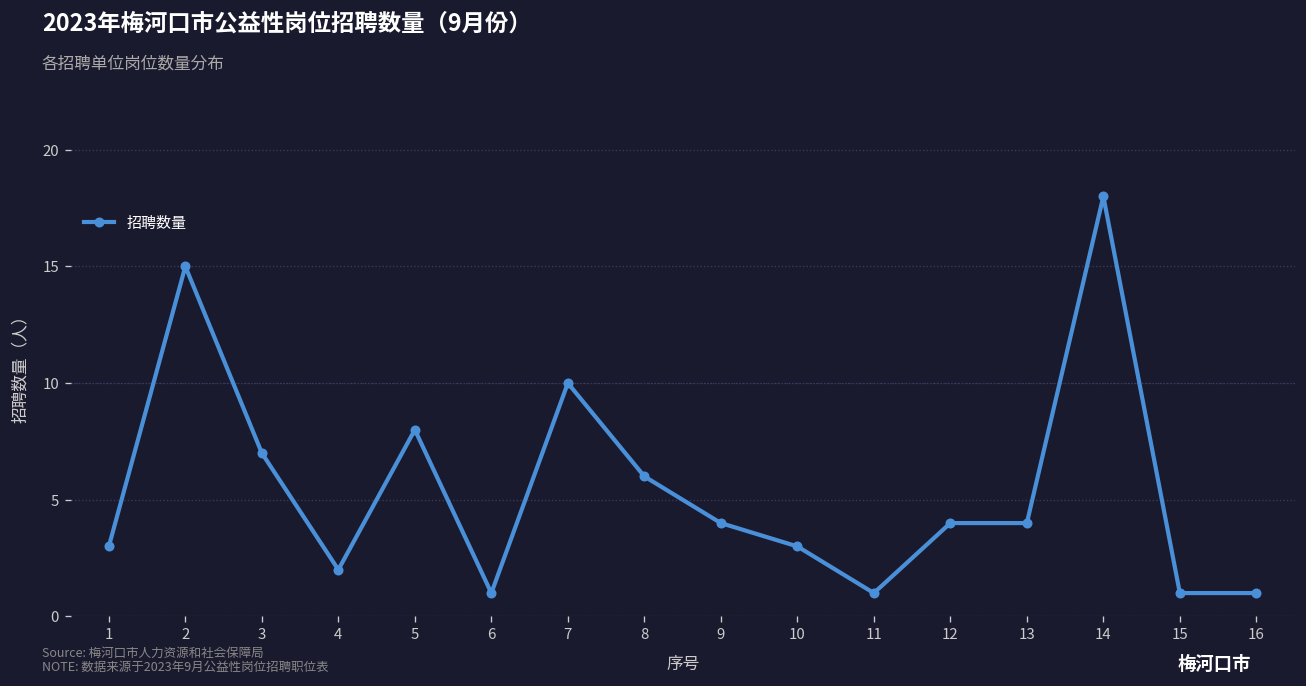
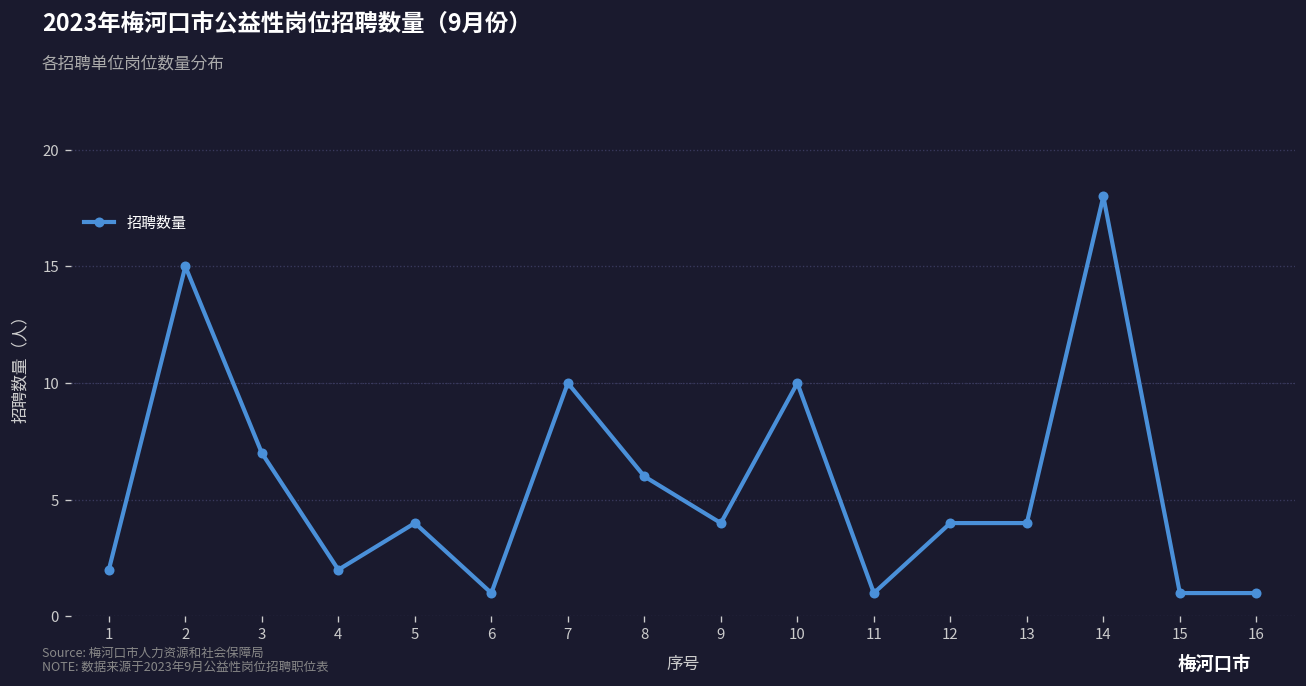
1: 3 -> 2
5: 8 -> 4
10: 3 -> 10
